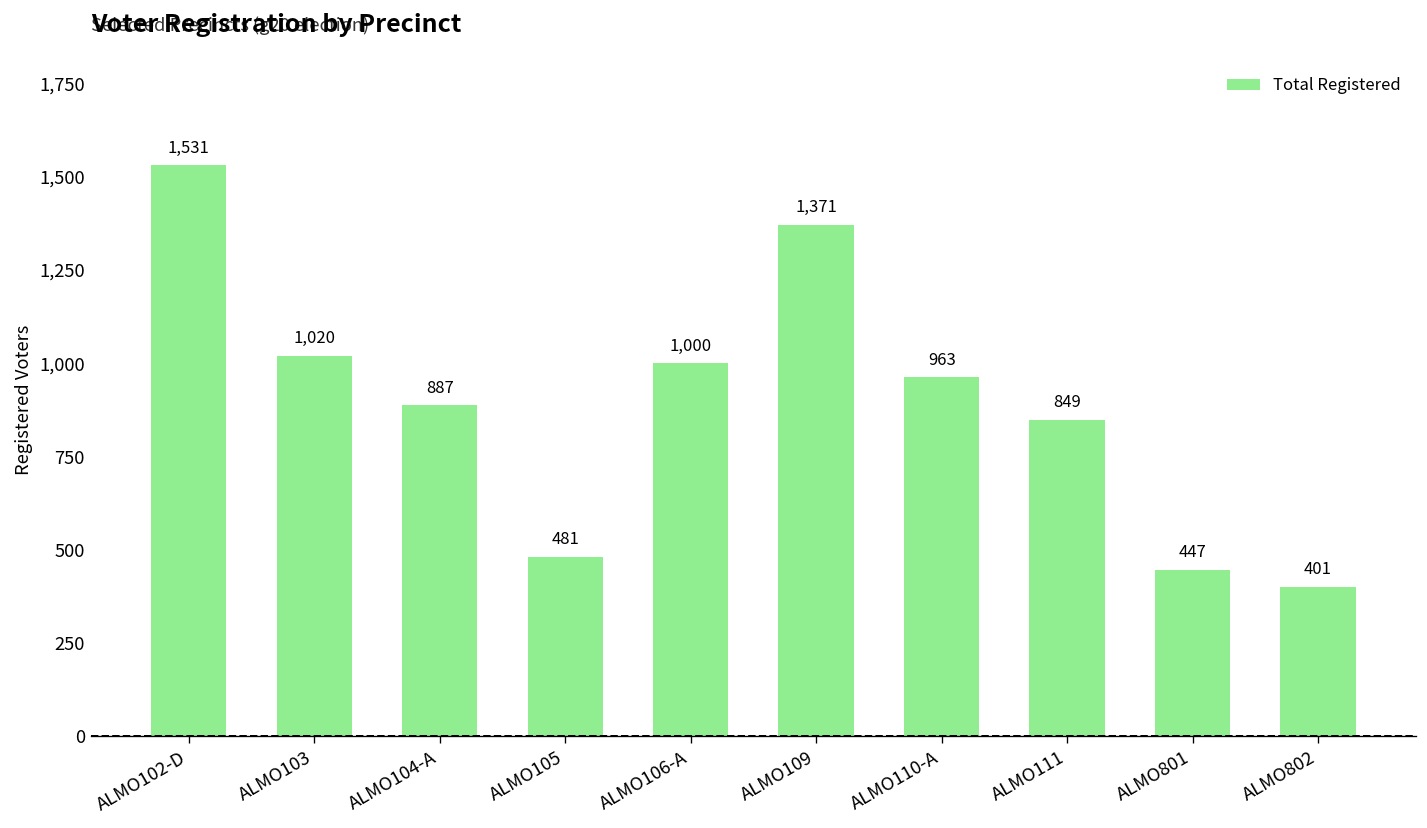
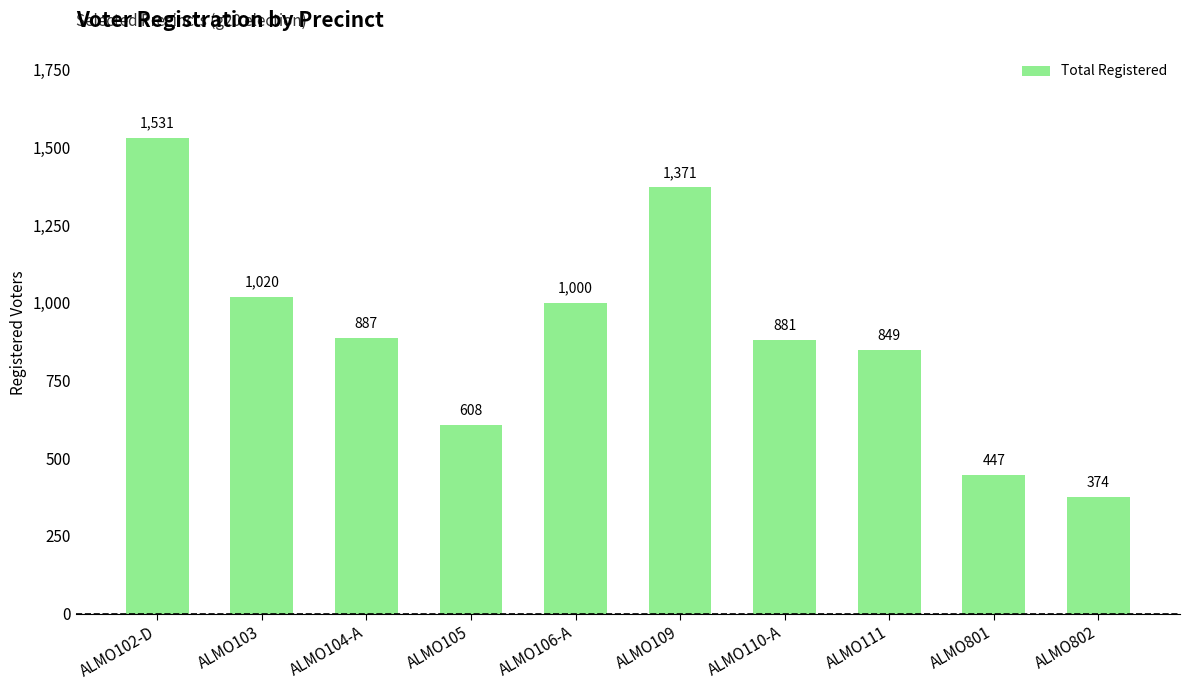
ALMO105: 481 -> 608
ALMO110-A: 963 -> 881
ALMO802: 401 -> 374
